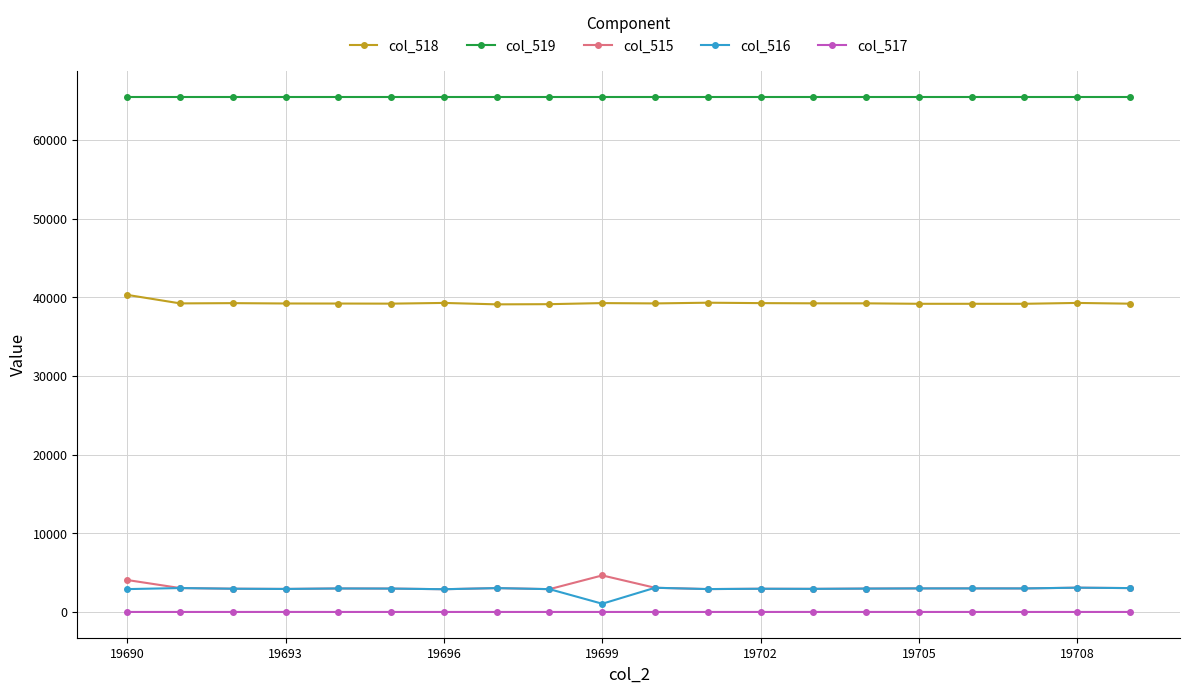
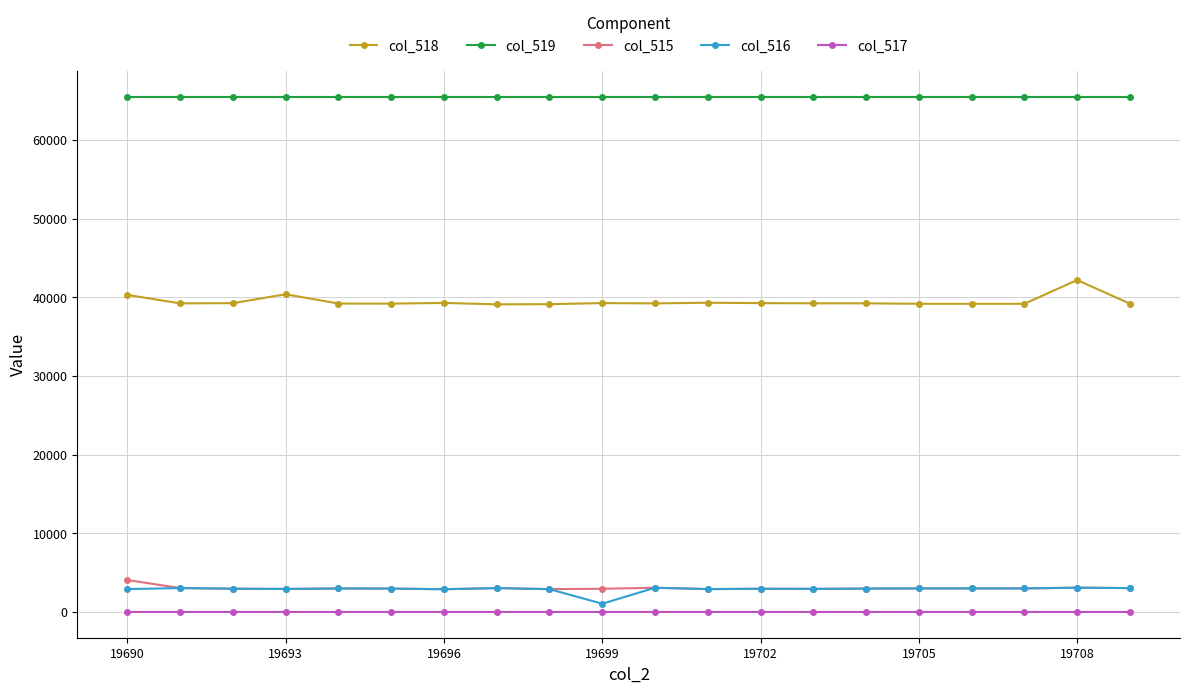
col_518, 19693: 39000 -> 40000
col_515, 19699: 5000 -> 3000
col_518, 19708: 39000 -> 42000
